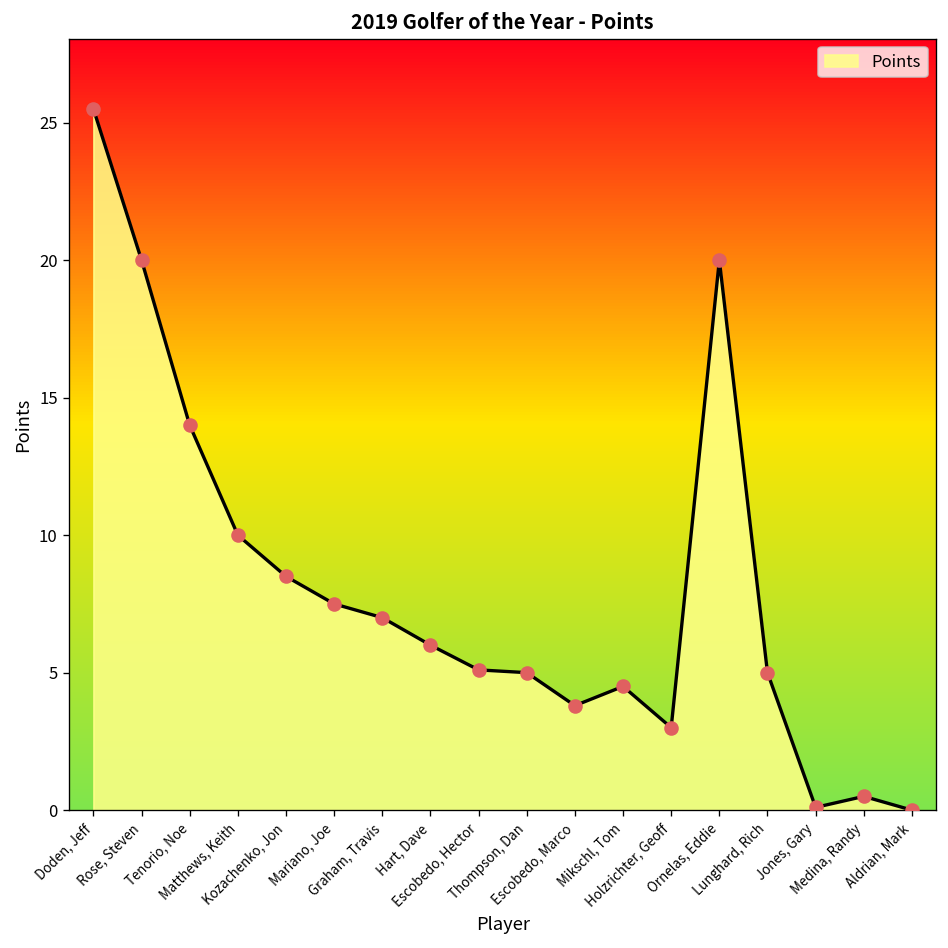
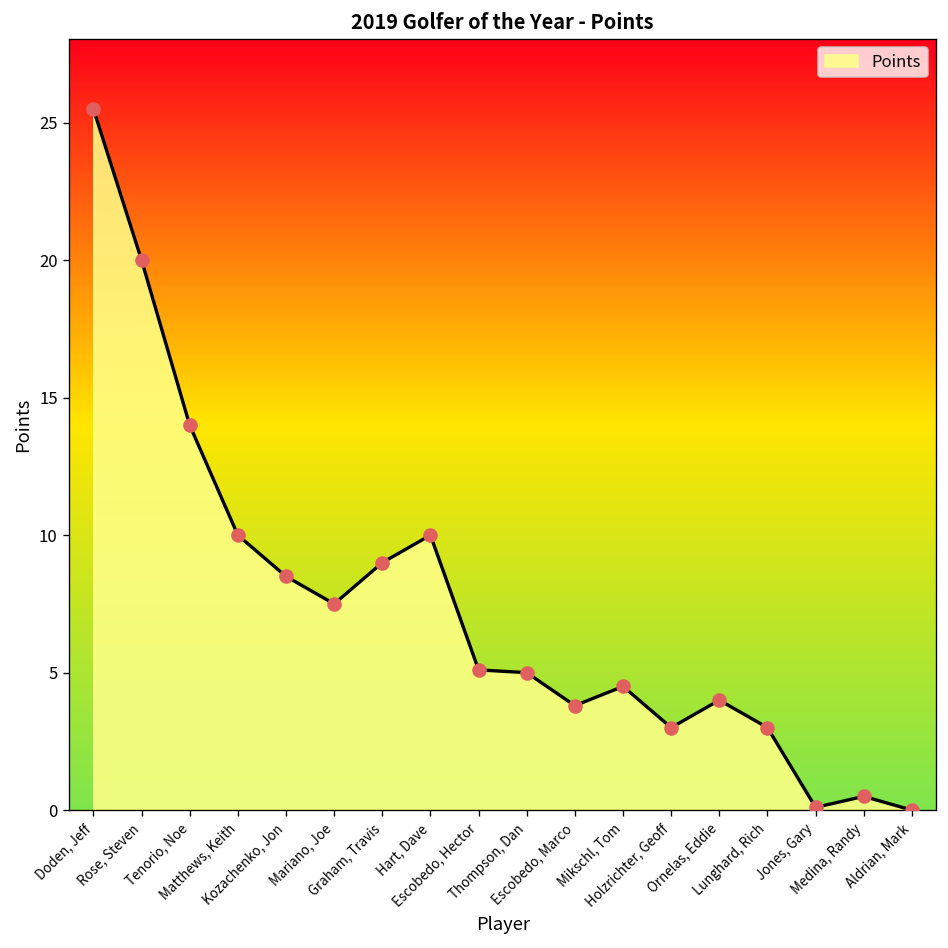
Graham, Travis: 7 -> 9
Hart, Dave: 6 -> 10
Ornelas, Eddie: 20 -> 4
Lunghard, Rich: 5 -> 3
